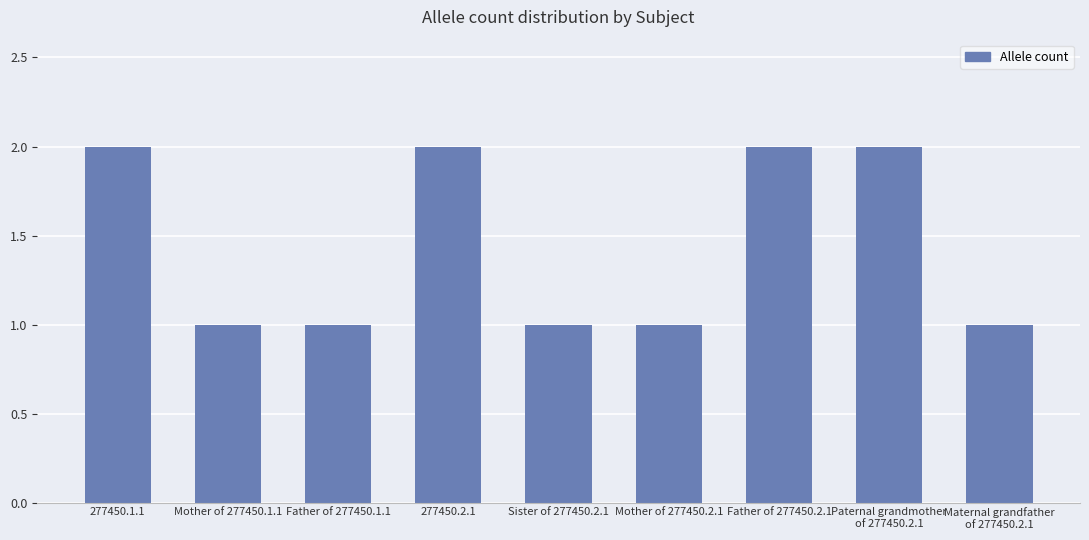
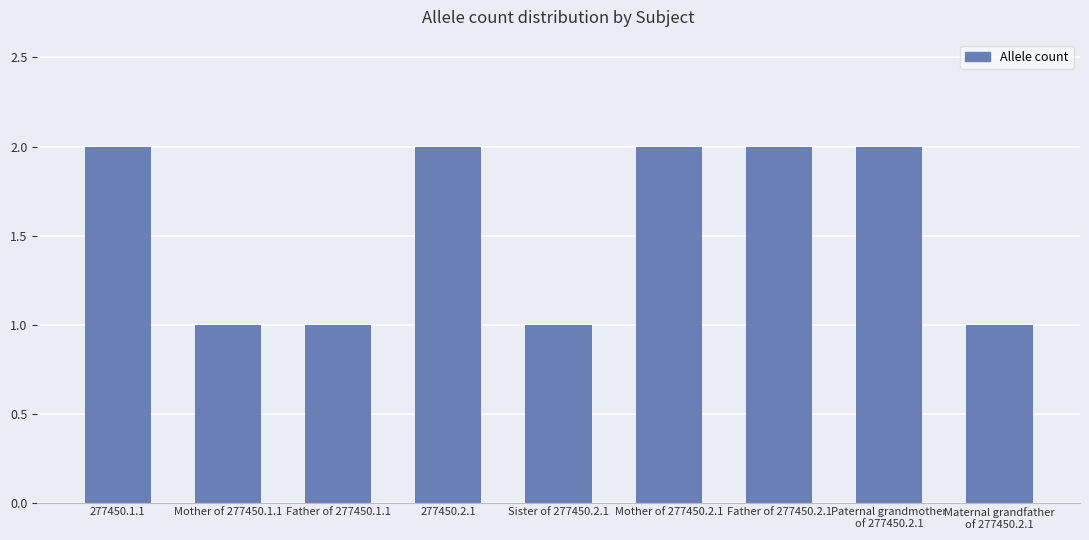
Mother of 277450.2.1: 1 -> 2
